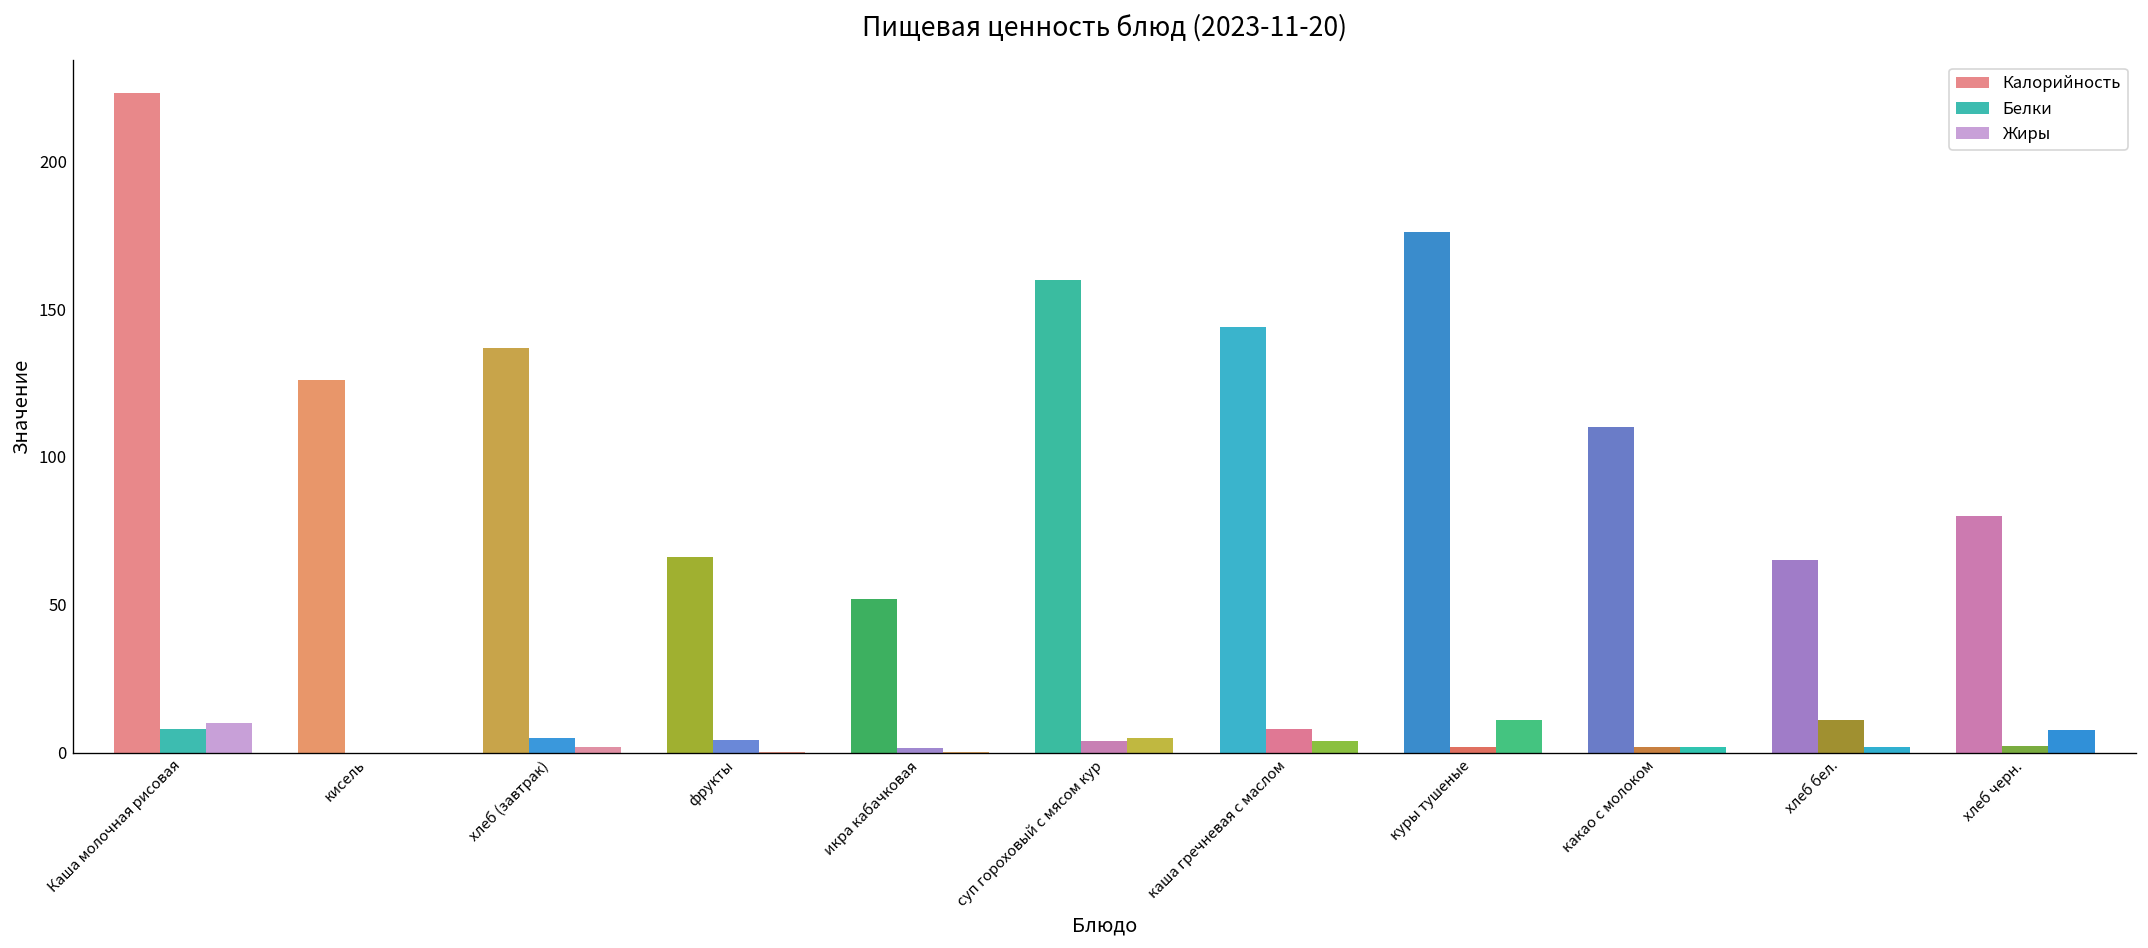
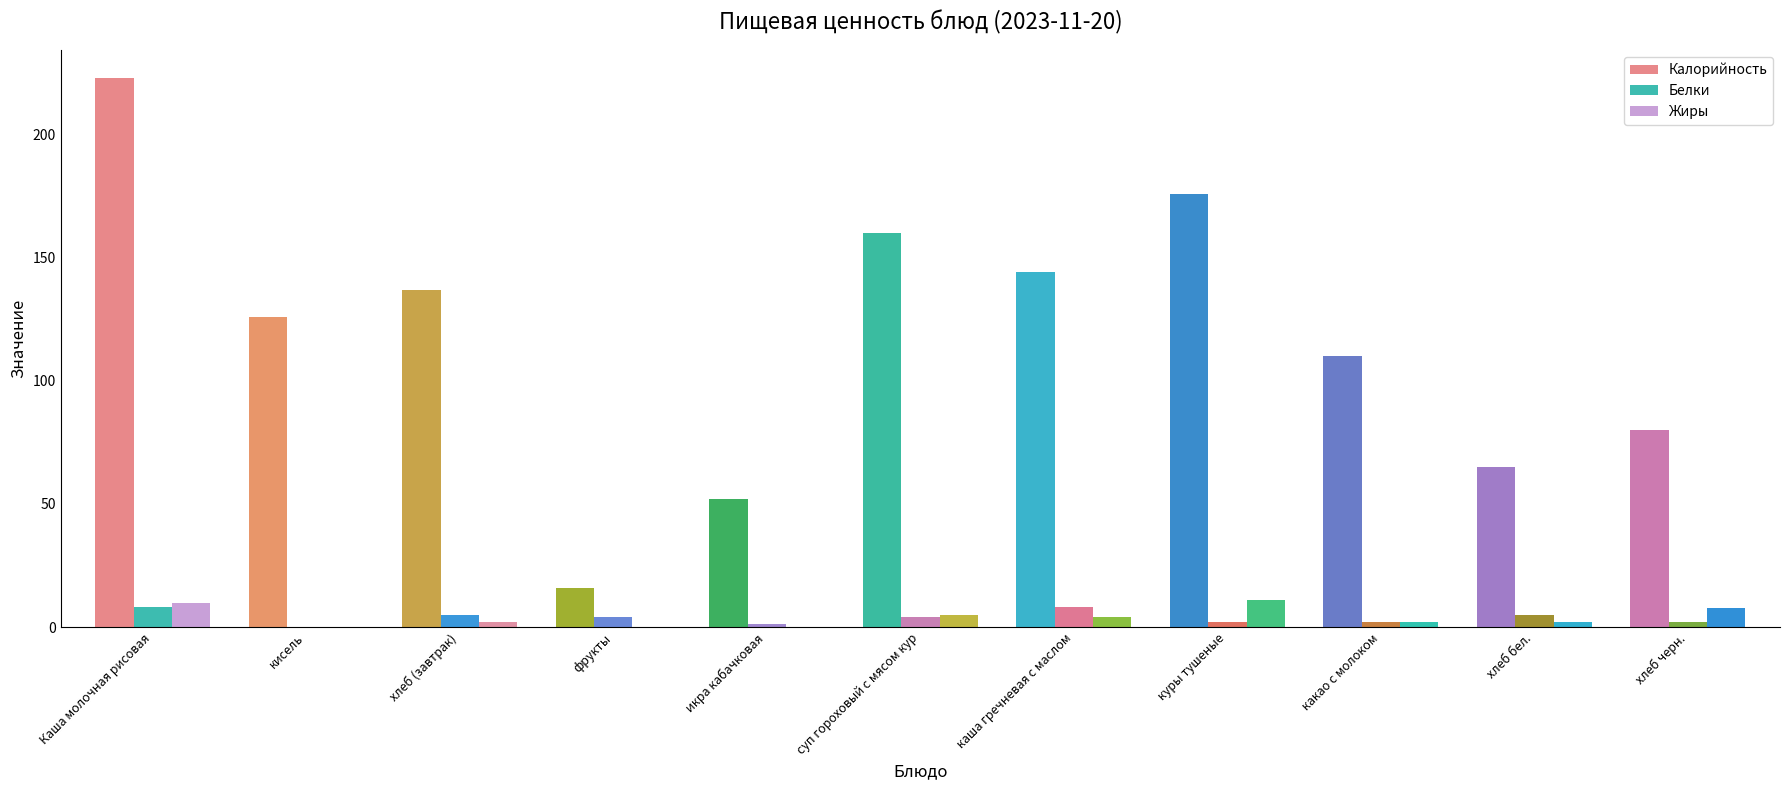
Калорийность, фрукты: 66 -> 16
Белки, хлеб бел.: 11 -> 5
